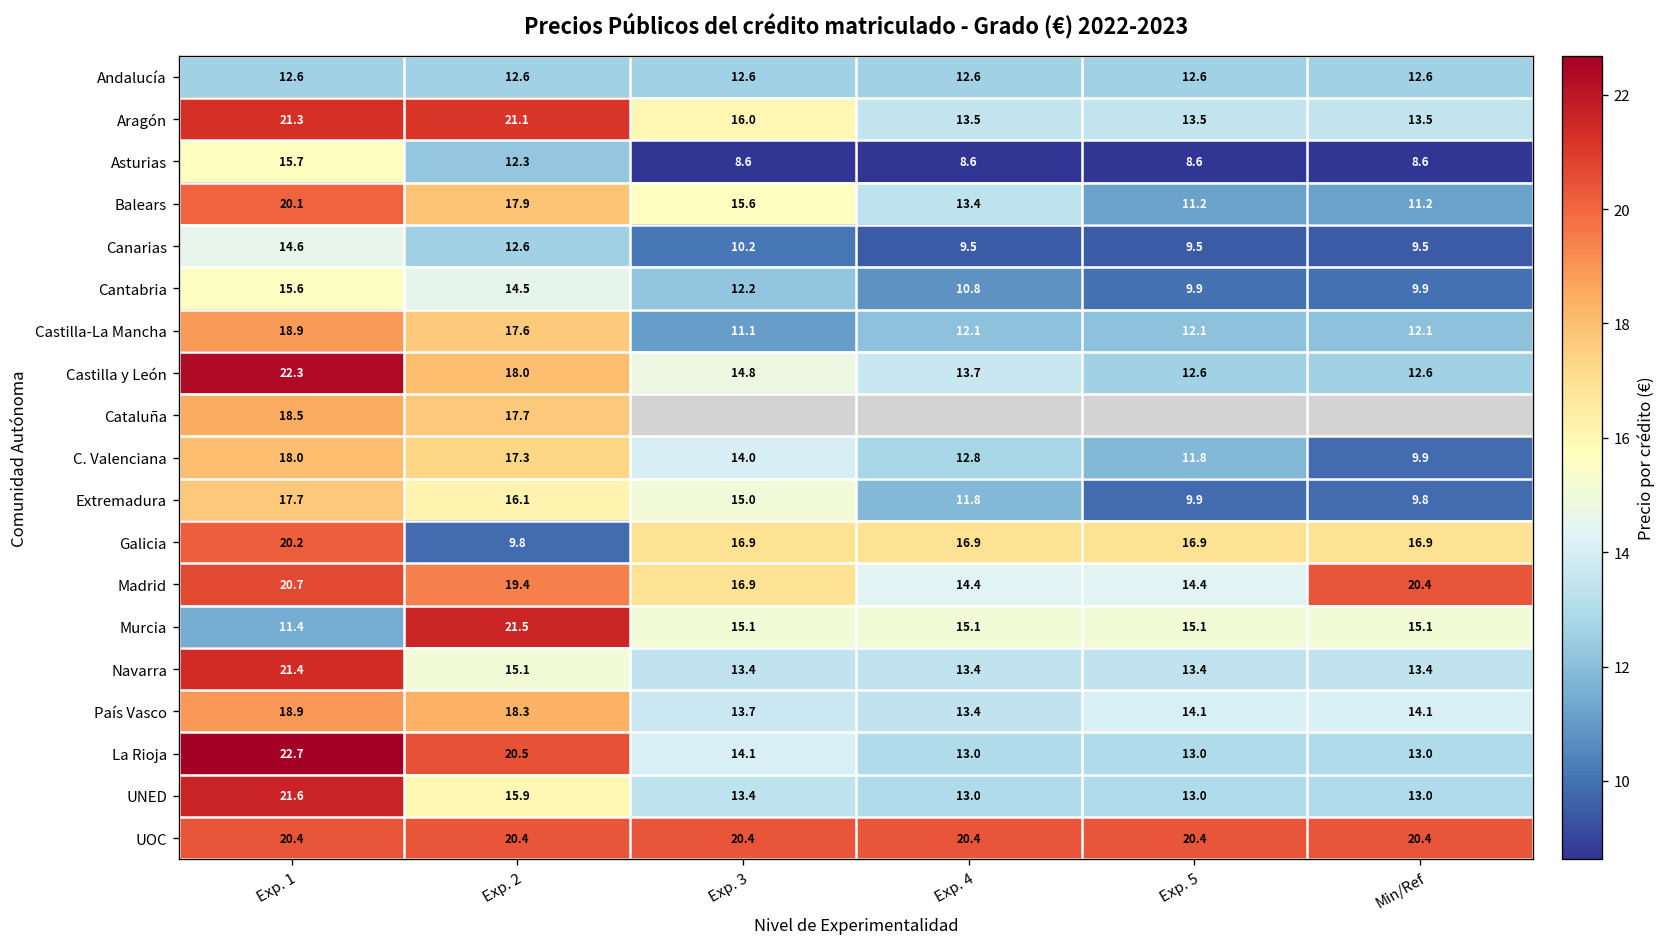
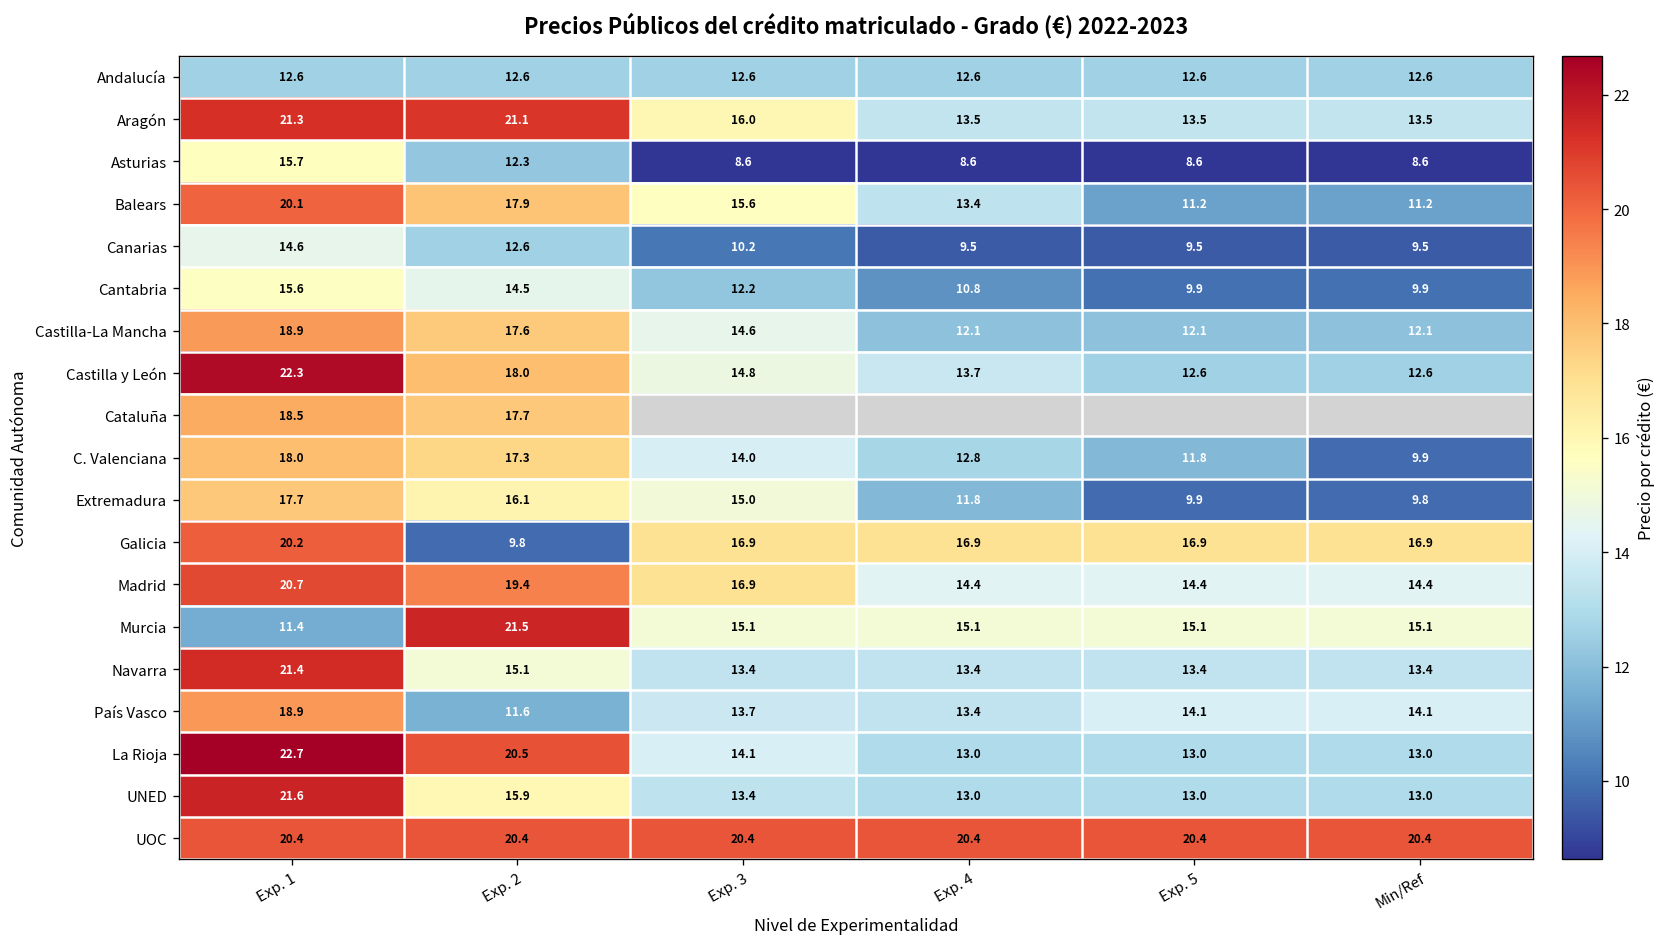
Castilla-La Mancha, Exp. 3: 11.1 -> 14.6
Madrid, Min/Ref: 20.4 -> 14.4
País Vasco, Exp. 2: 18.3 -> 11.6
